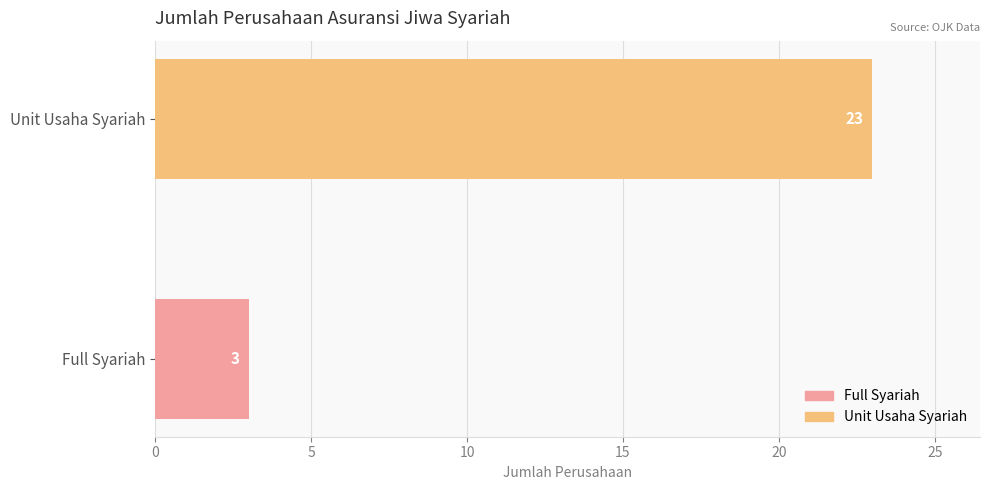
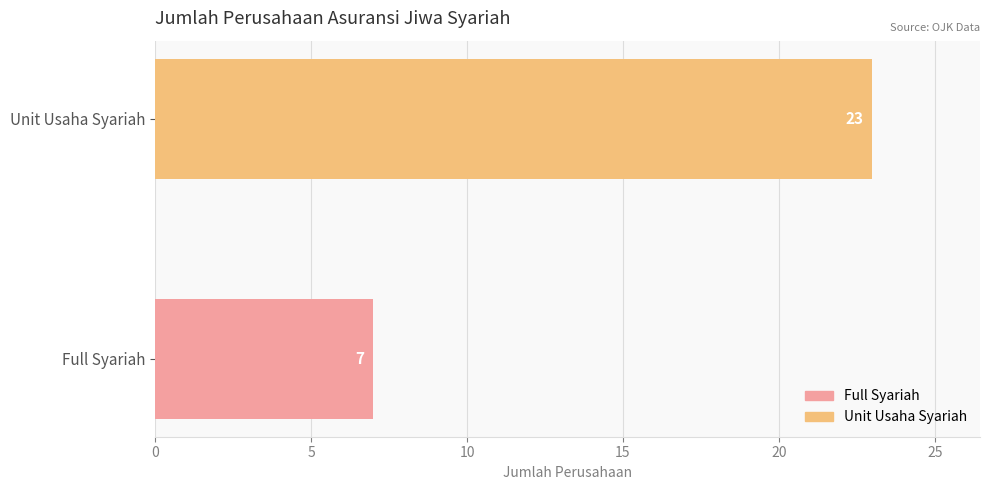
Full Syariah: 3 -> 7
